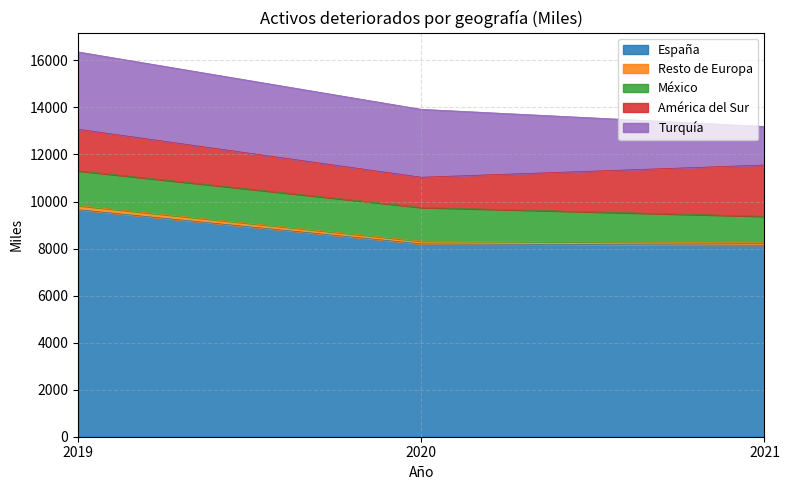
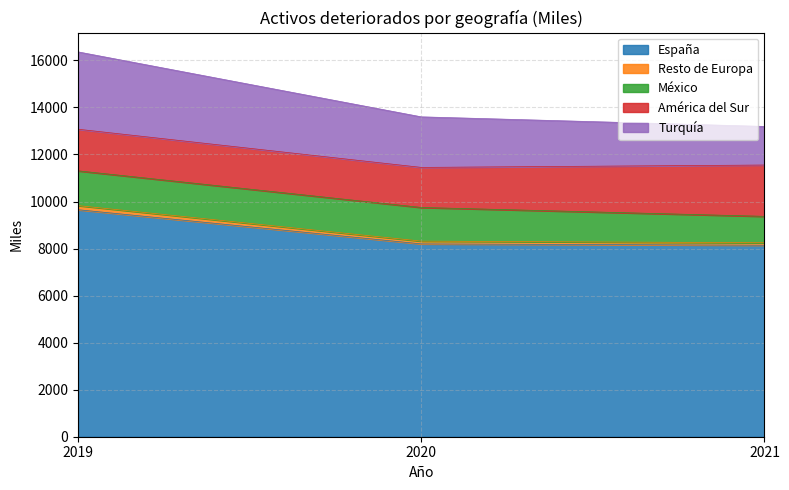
América del Sur, 2020: 1300 -> 1700
Turquía, 2020: 2900 -> 2200
